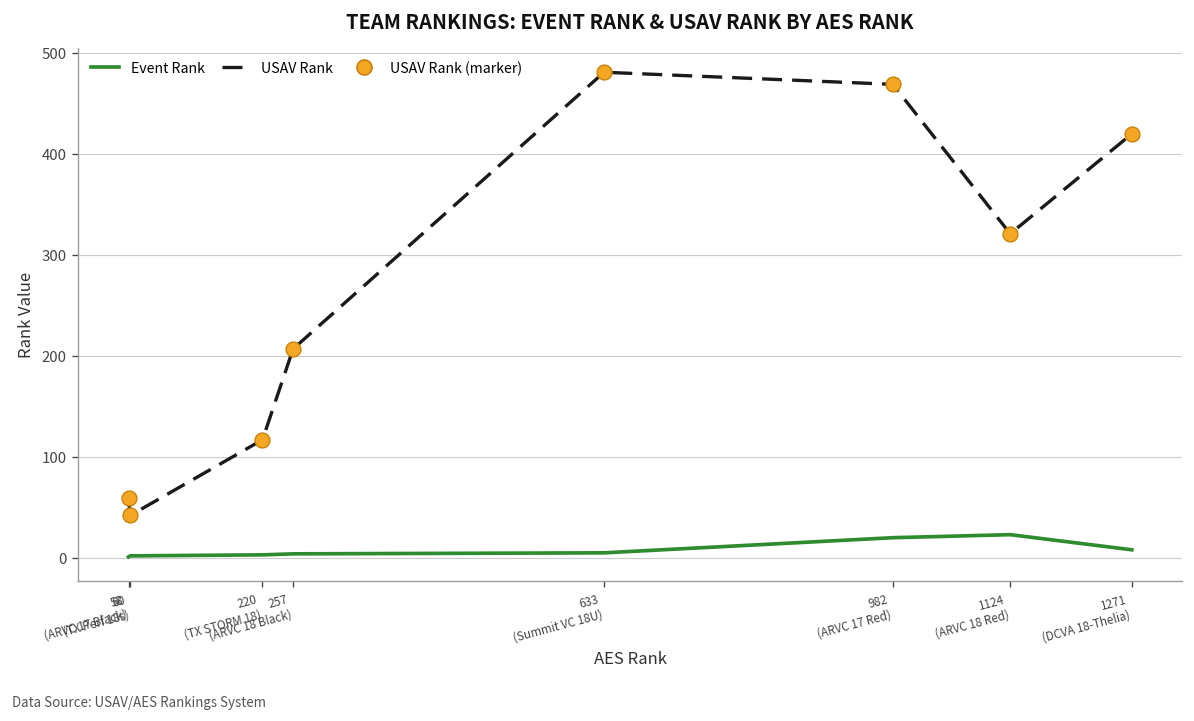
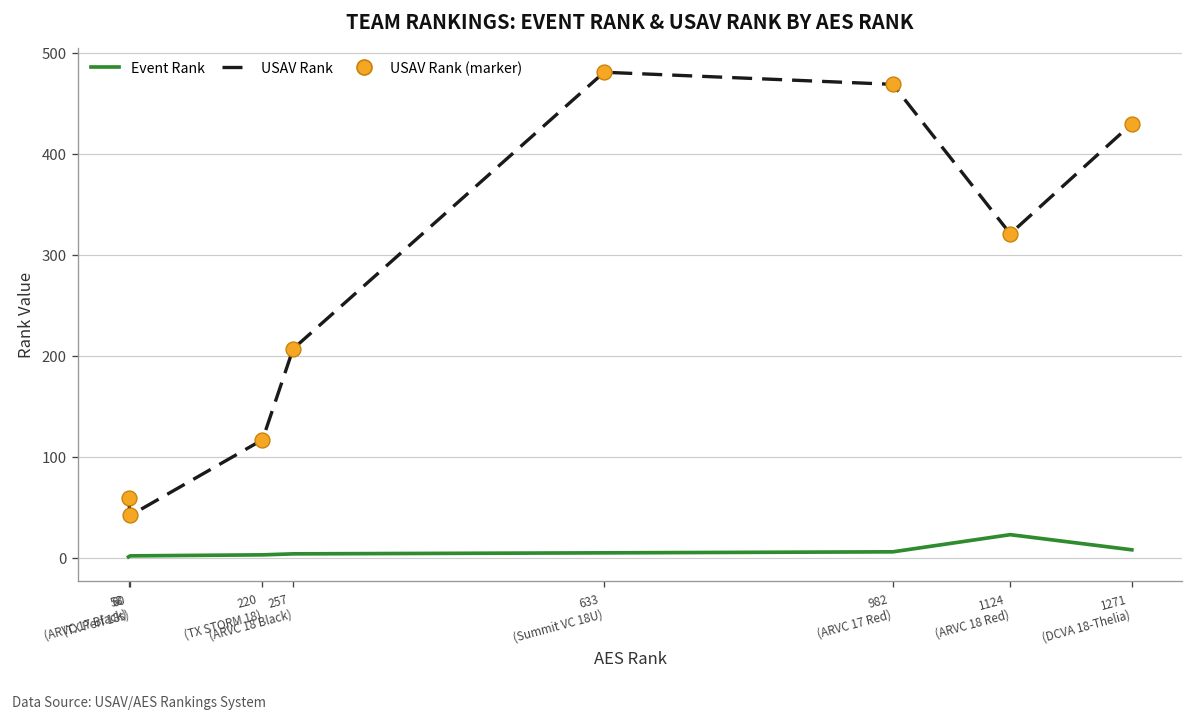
Event Rank, 982 (ARVC 17 Red): 20 -> 10
USAV Rank, 1271 (DCVA 18-Thelia): 420 -> 430
